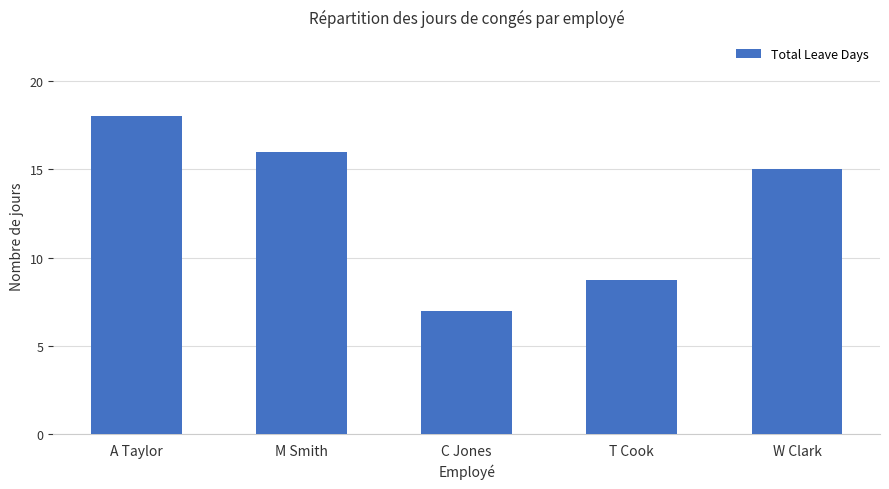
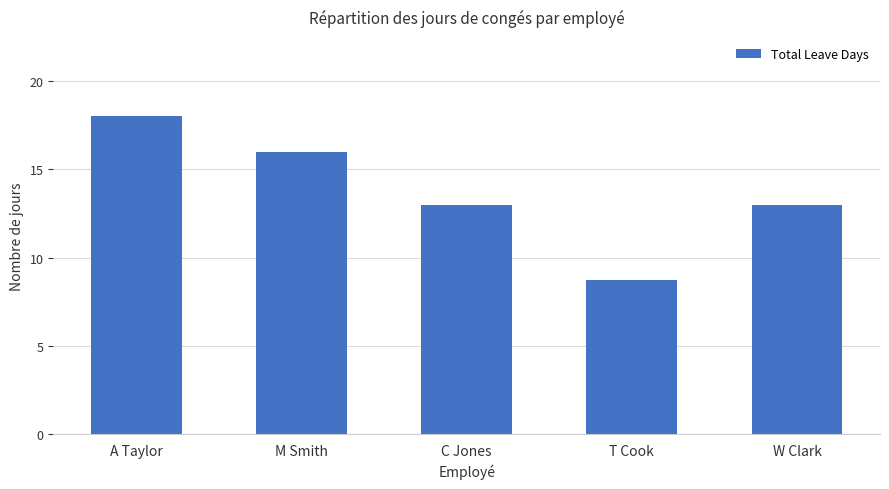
C Jones: 7 -> 13
W Clark: 15 -> 13
